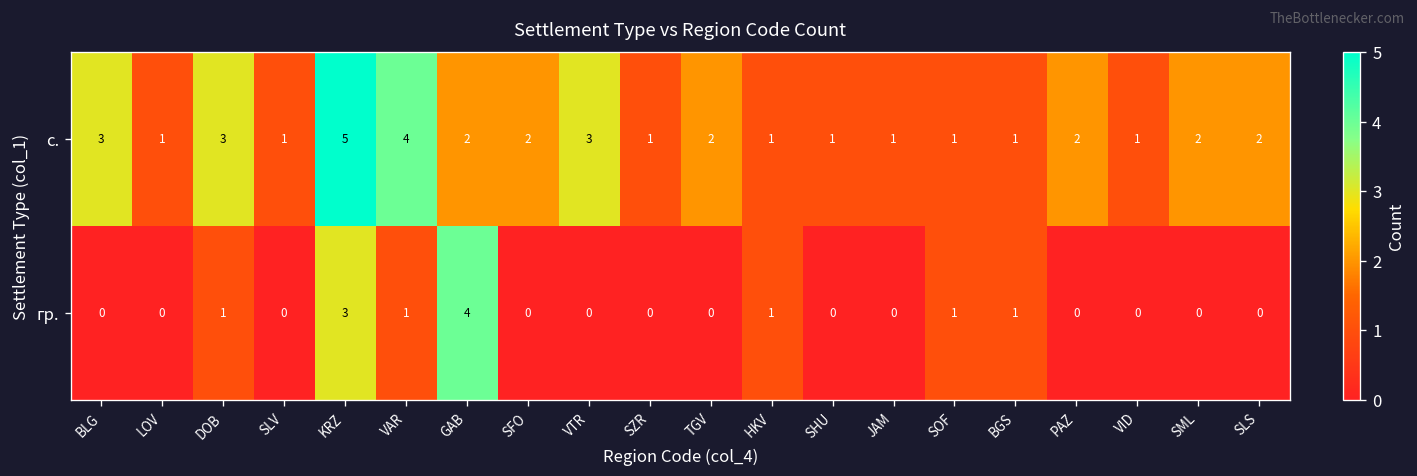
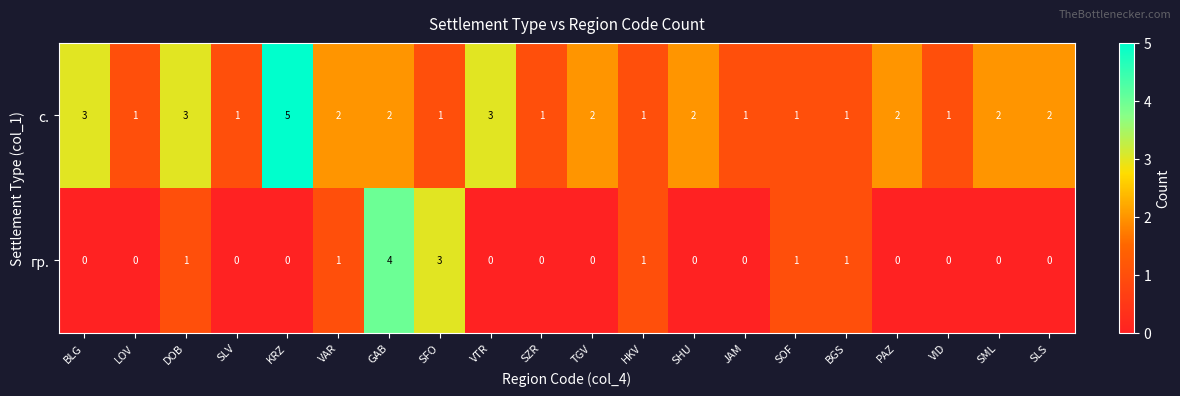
с., VAR: 4 -> 2
с., SFO: 2 -> 1
с., SHU: 1 -> 2
гр., KRZ: 3 -> 0
гр., SFO: 0 -> 3
